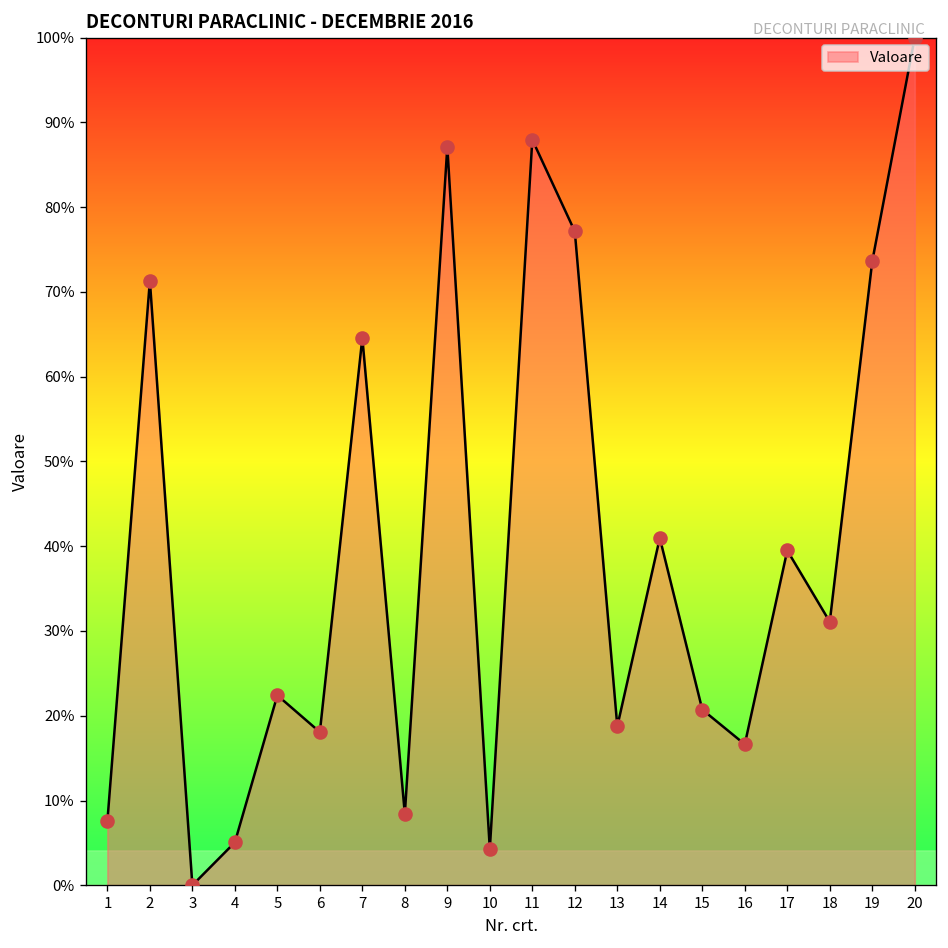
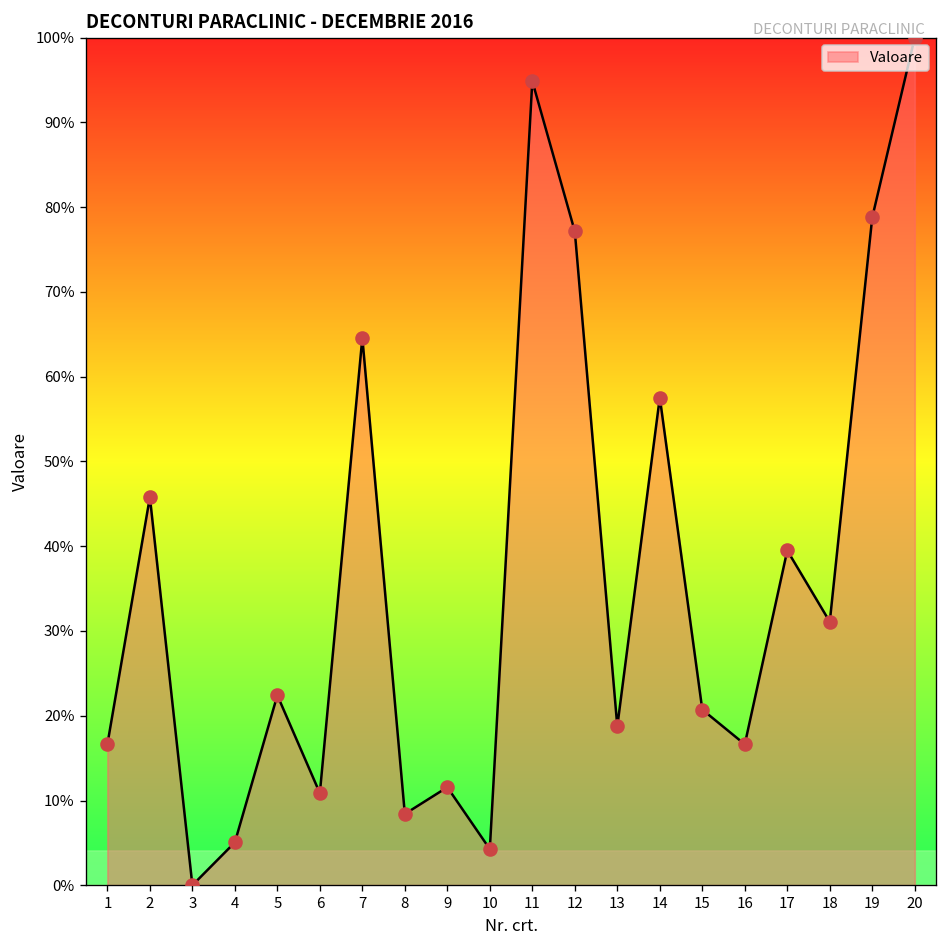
1: 8% -> 17%
2: 71% -> 46%
6: 18% -> 11%
9: 87% -> 12%
11: 88% -> 95%
14: 41% -> 58%
19: 74% -> 79%
